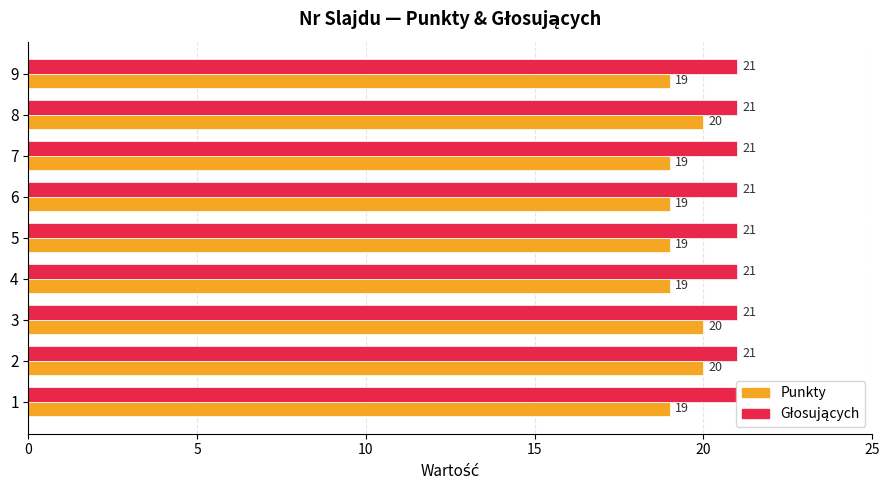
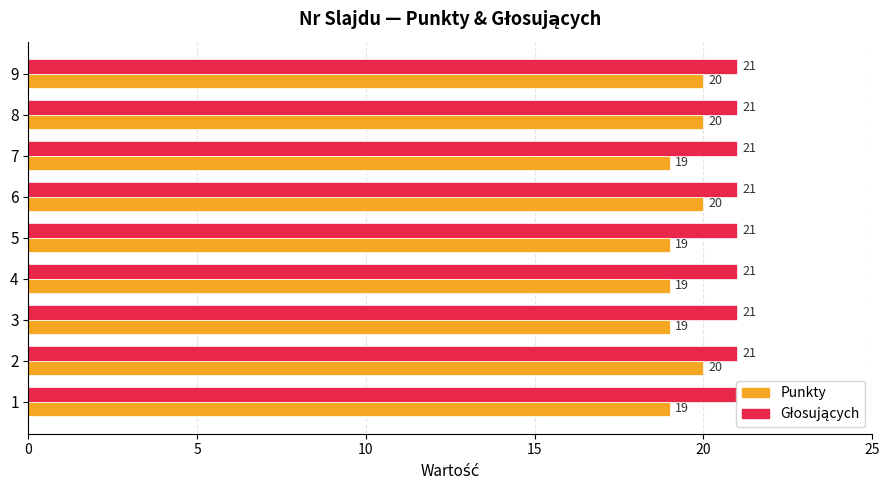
Punkty, 9: 19 -> 20
Punkty, 6: 19 -> 20
Punkty, 3: 20 -> 19
